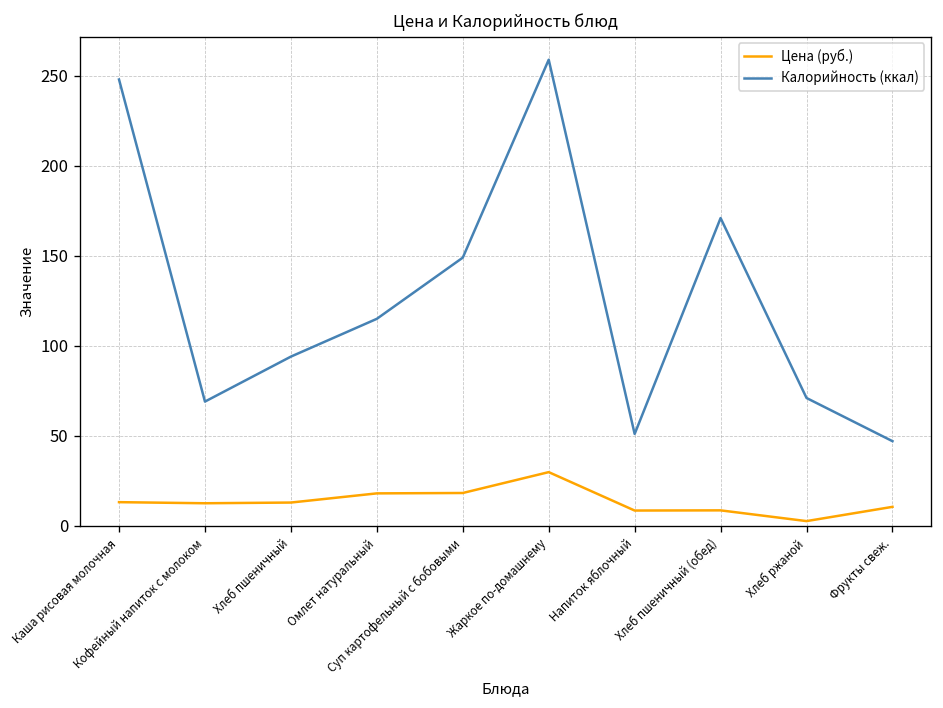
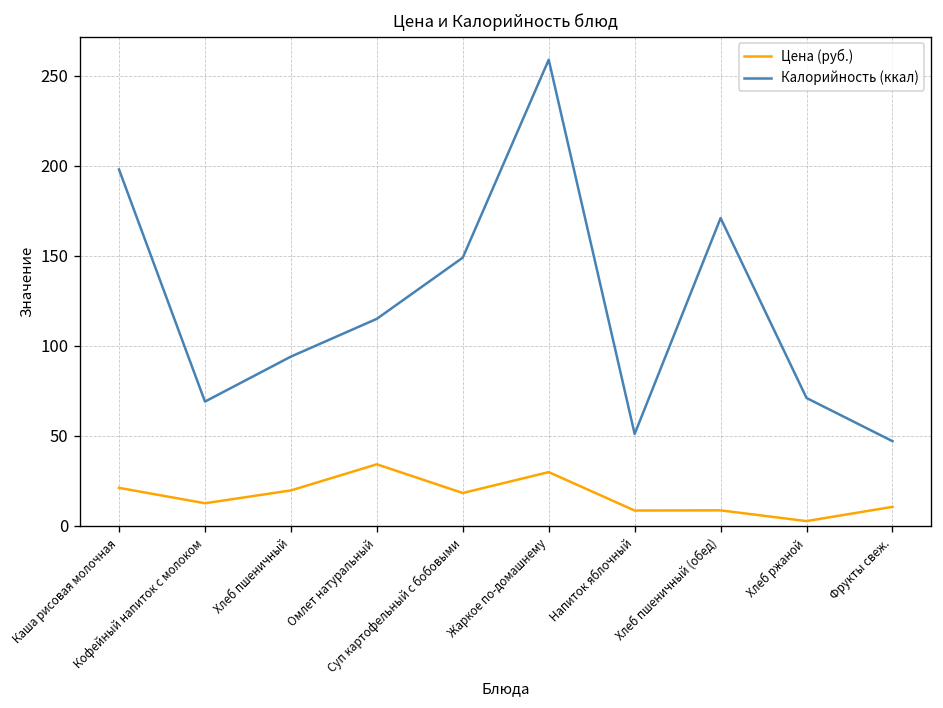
Цена (руб.), Каша рисовая молочная: 13 -> 21
Калорийность (ккал), Каша рисовая молочная: 248 -> 198
Цена (руб.), Хлеб пшеничный: 13 -> 20
Цена (руб.), Омлет натуральный: 18 -> 34
